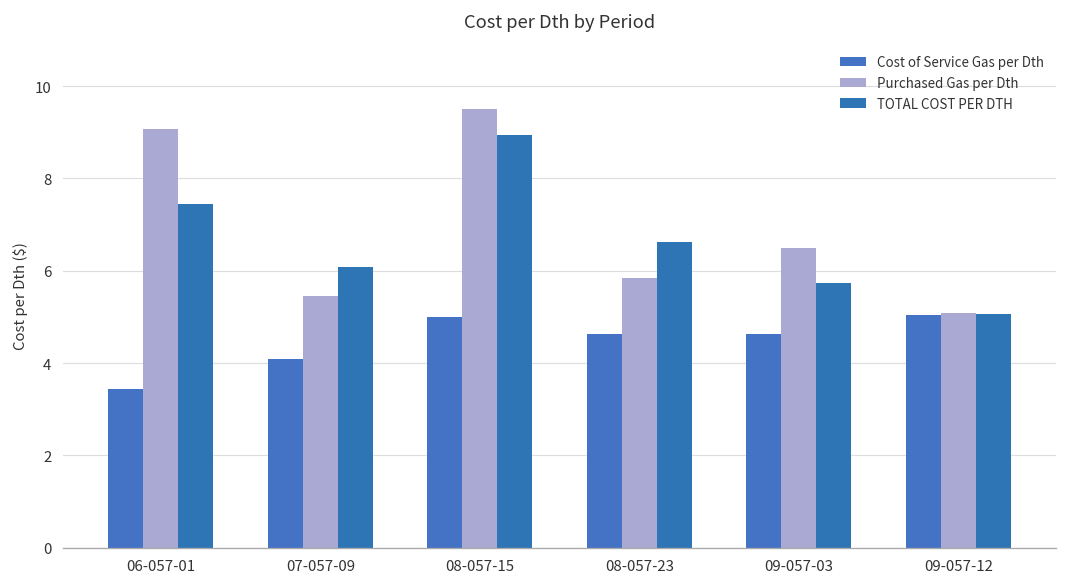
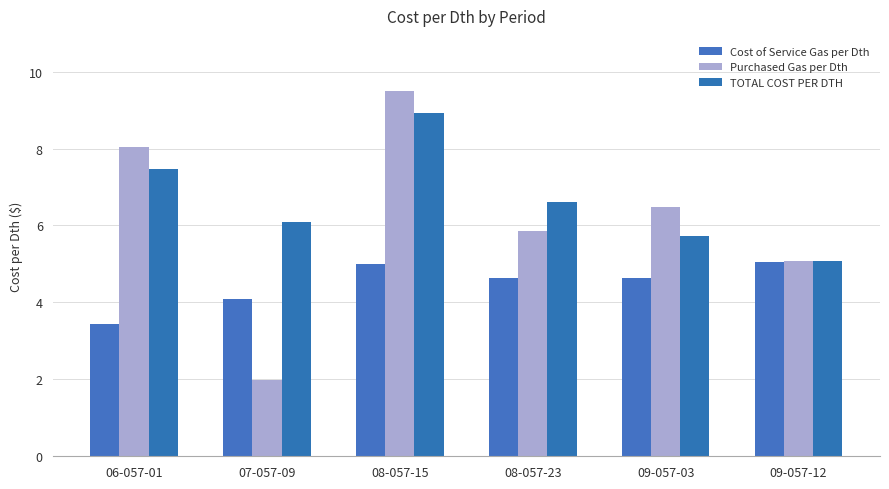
Purchased Gas per Dth, 06-057-01: 9.1 -> 8.0
Purchased Gas per Dth, 07-057-09: 5.4 -> 2.0
